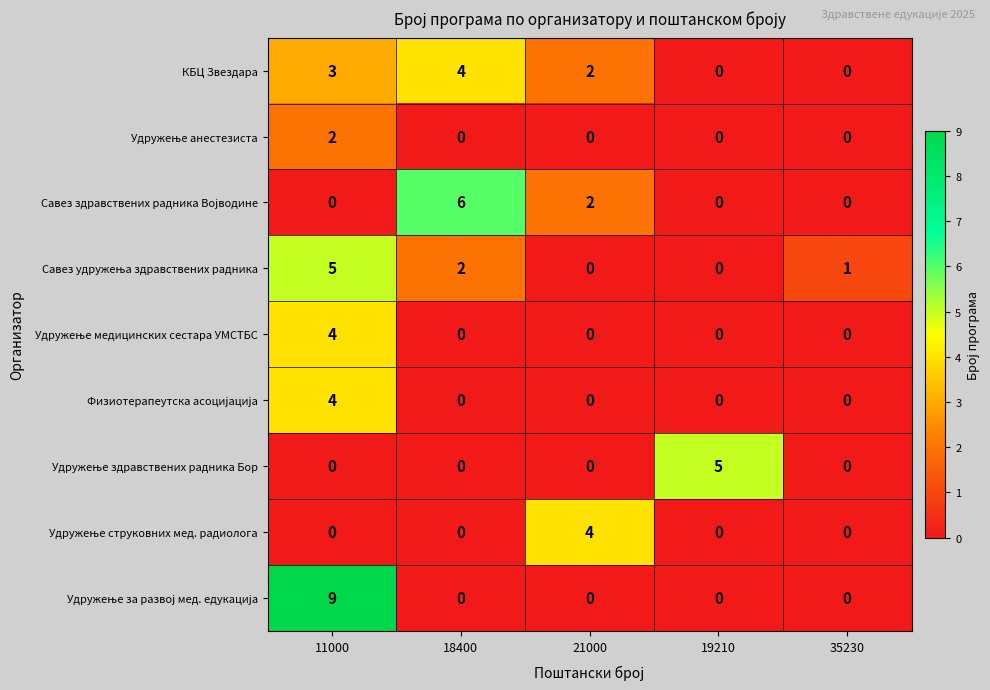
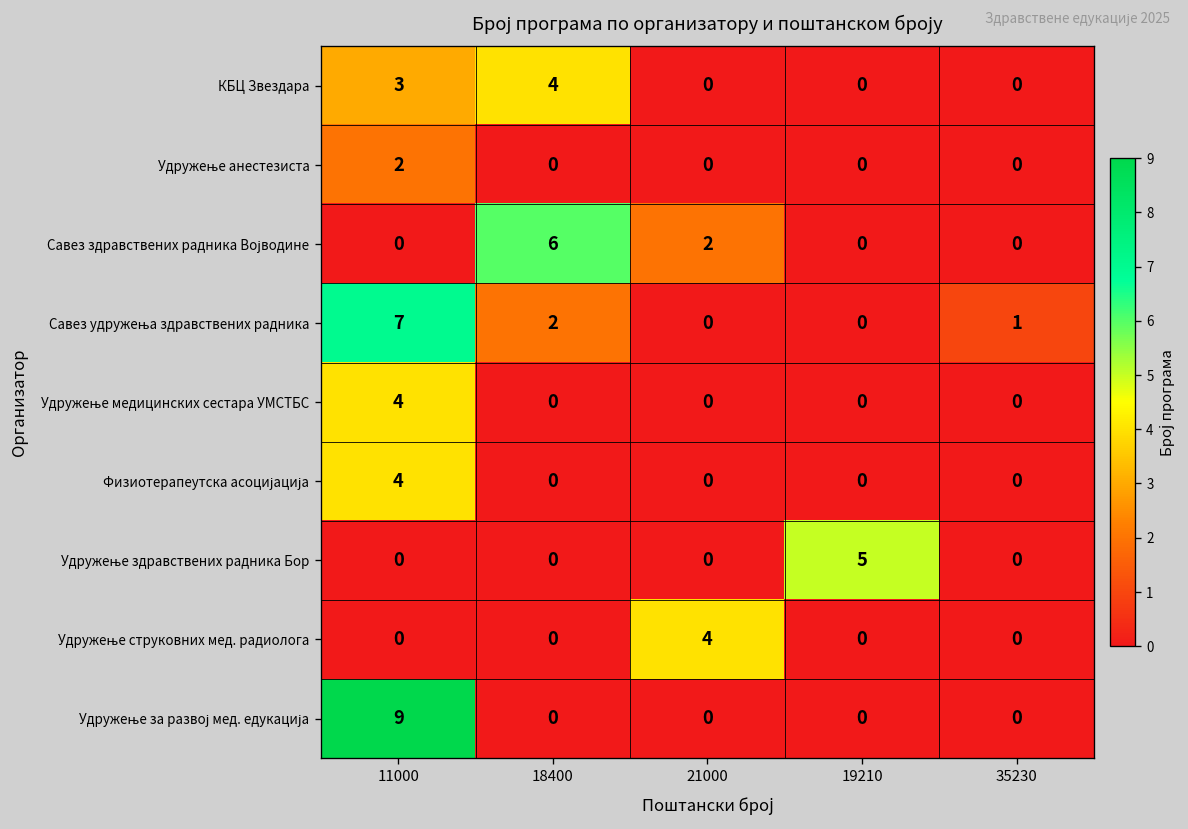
КБЦ Звездара, 21000: 2 -> 0
Савез удружења здравствених радника, 11000: 5 -> 7
